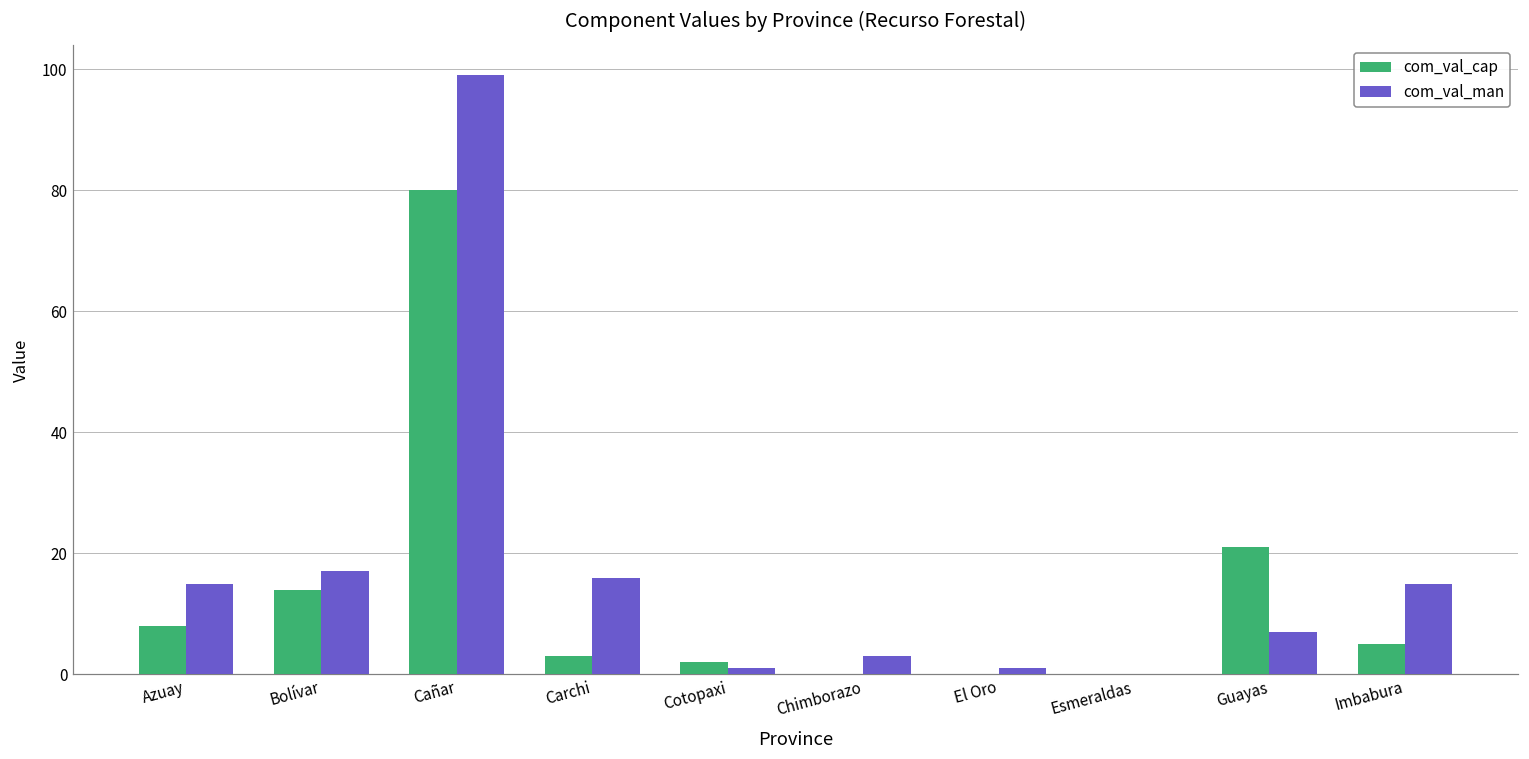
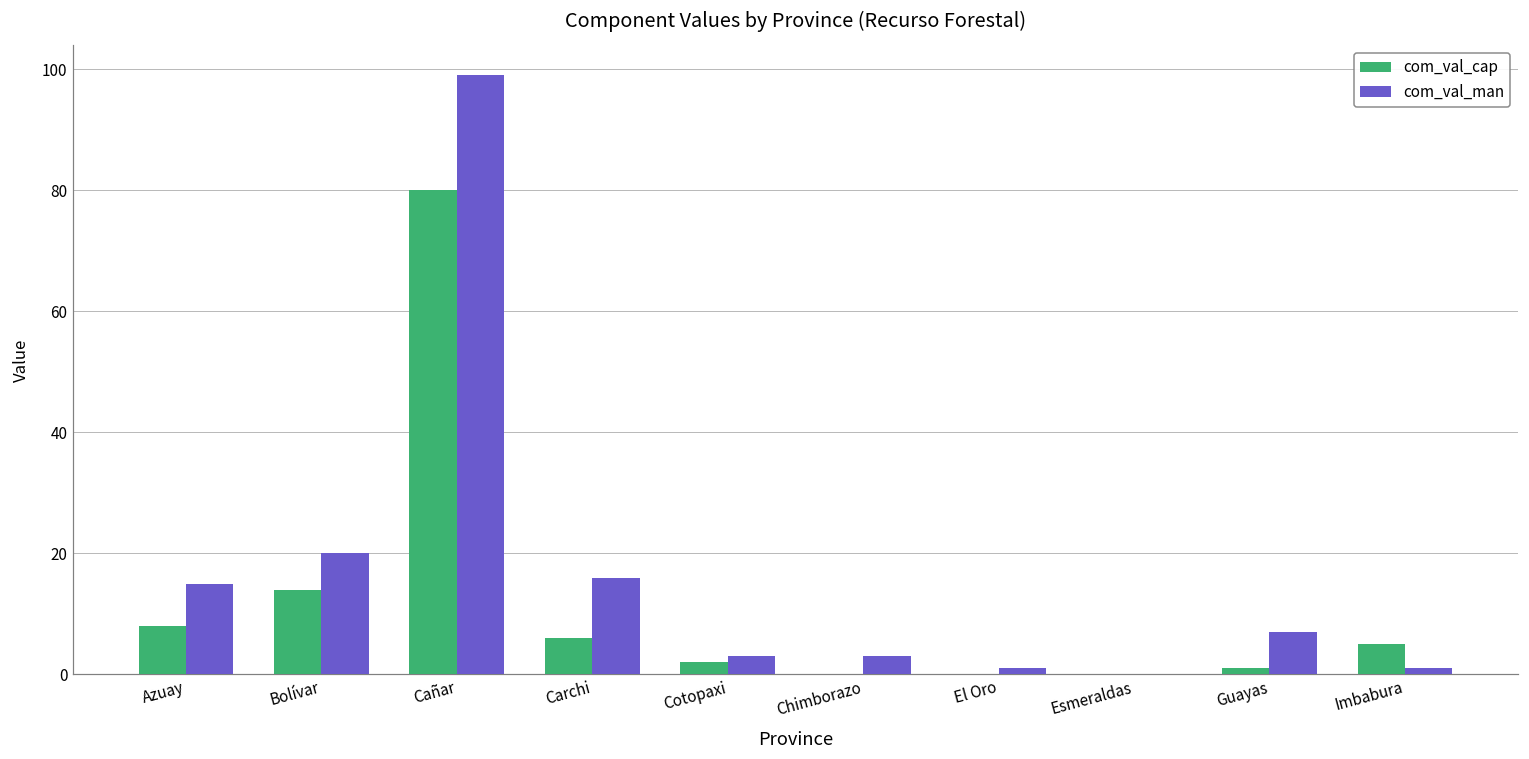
com_val_man, Bolívar: 17 -> 20
com_val_cap, Carchi: 3 -> 6
com_val_man, Cotopaxi: 1 -> 3
com_val_cap, Guayas: 21 -> 1
com_val_man, Imbabura: 15 -> 1
